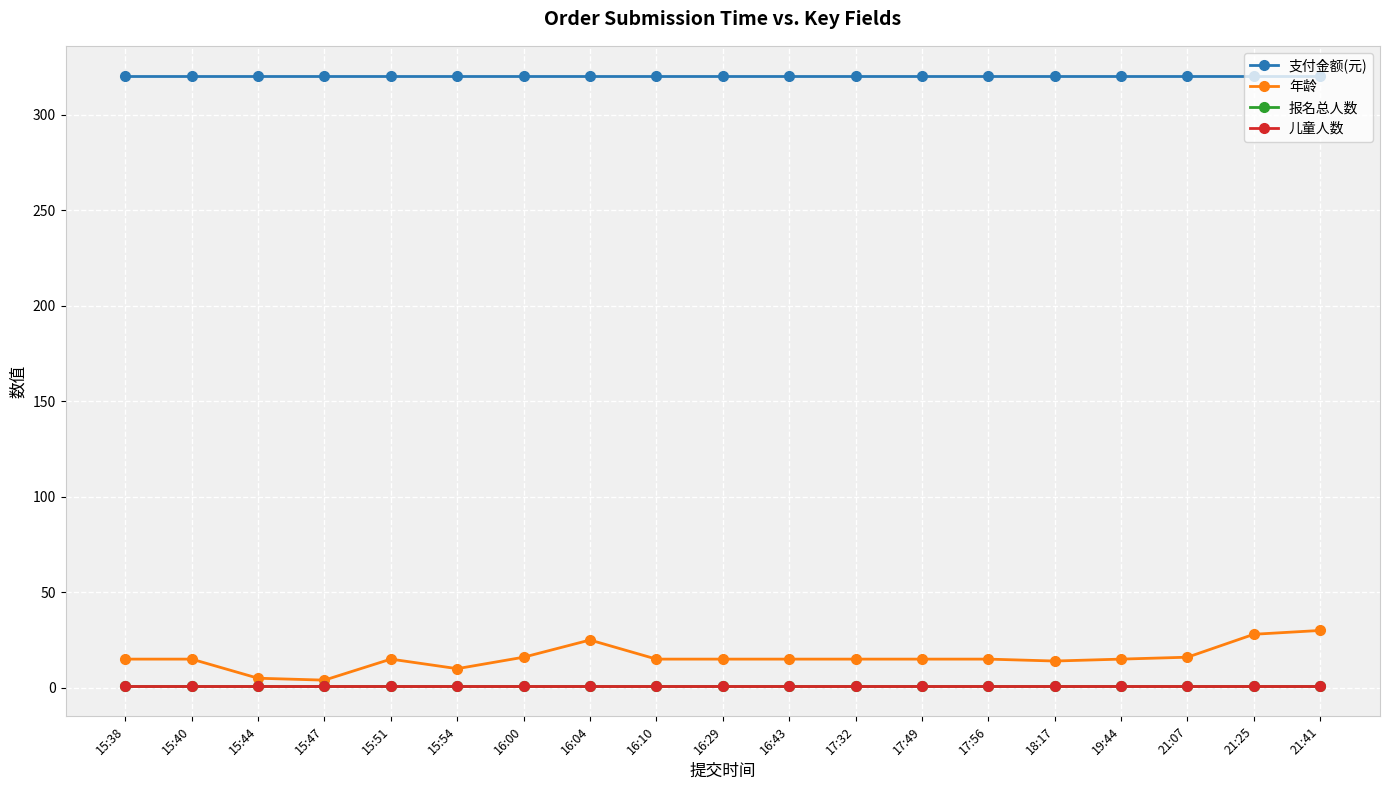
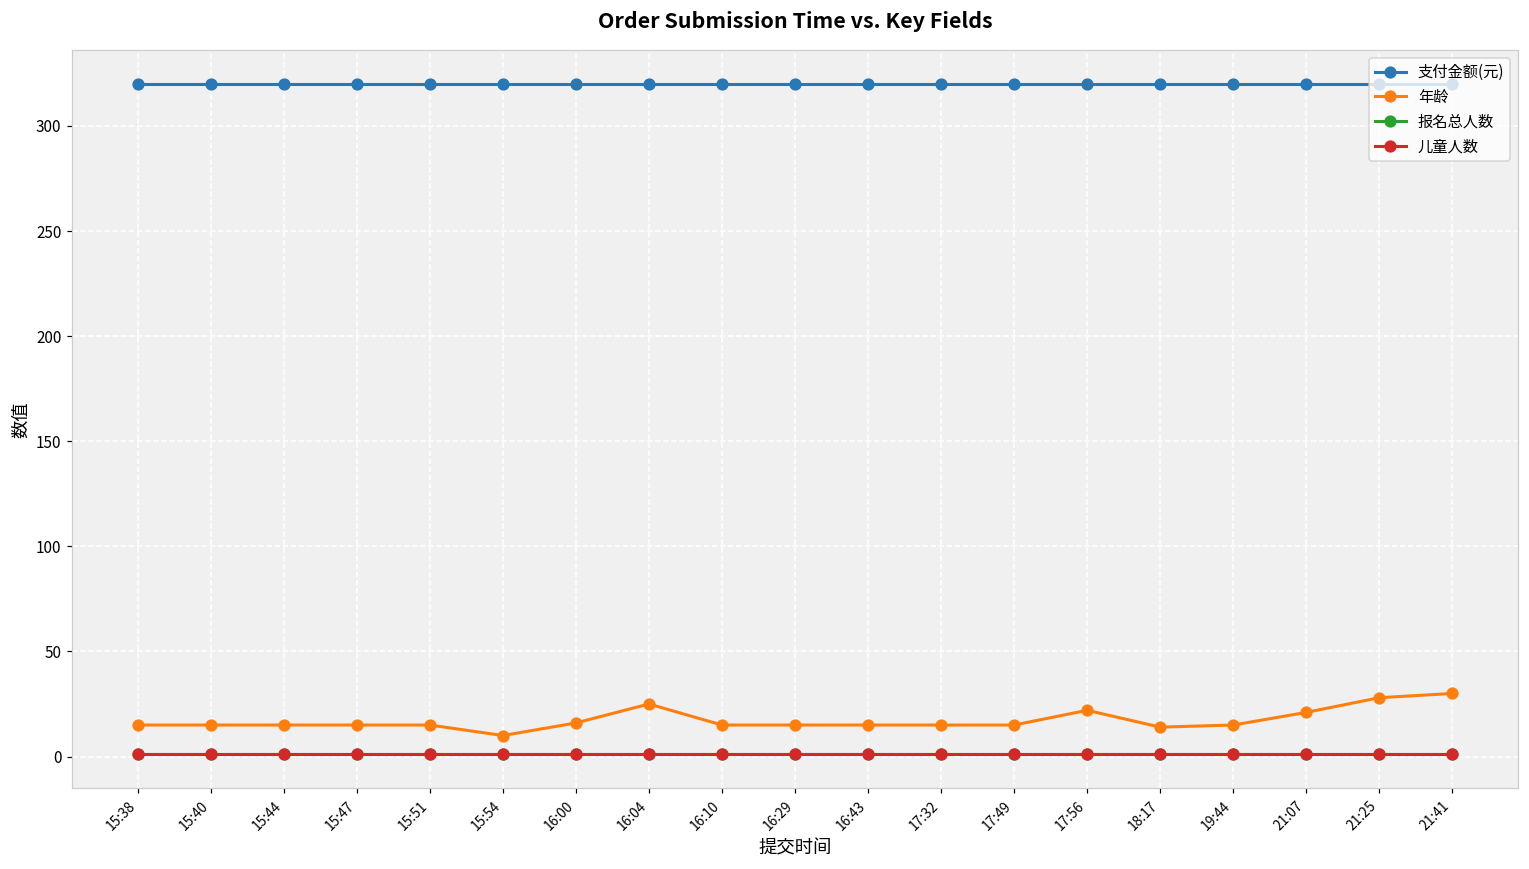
年龄, 15:44: 5 -> 15
年龄, 15:47: 4 -> 15
年龄, 17:56: 15 -> 22
年龄, 21:07: 16 -> 21
